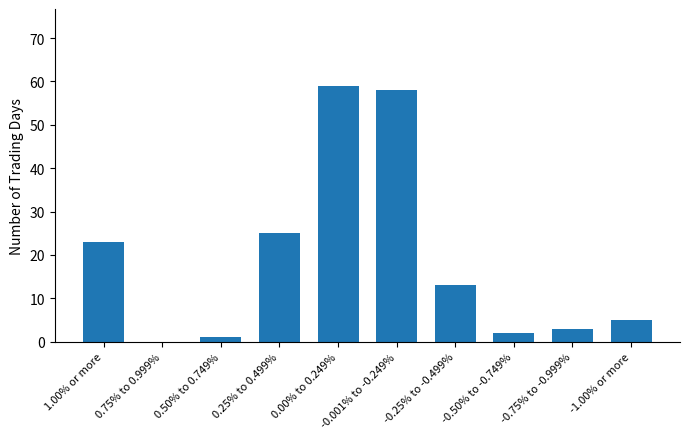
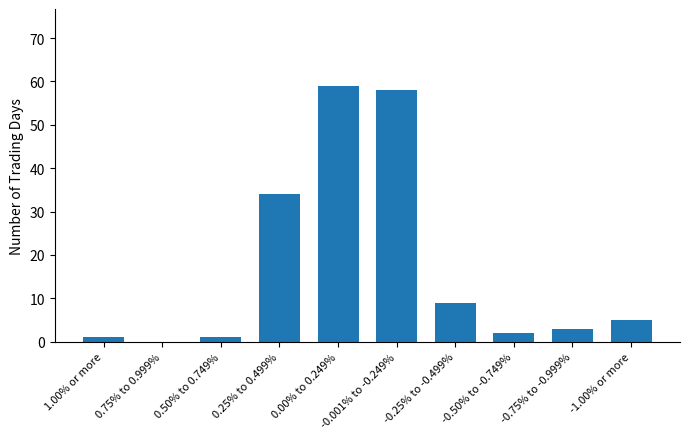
1.00% or more: 23 -> 1
0.25% to 0.499%: 25 -> 34
-0.25% to -0.499%: 13 -> 9
